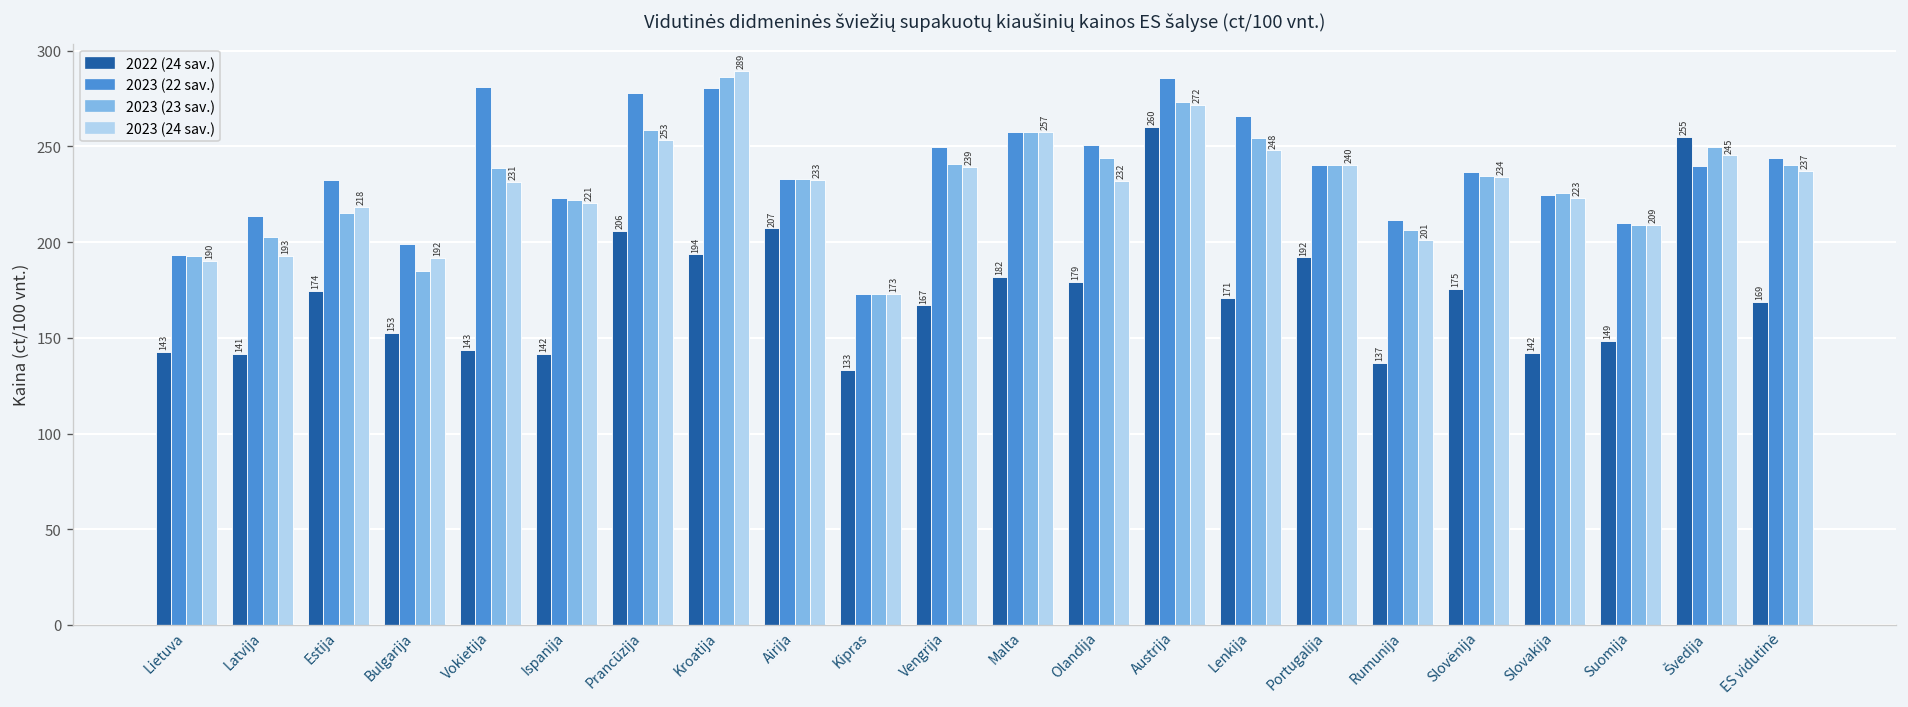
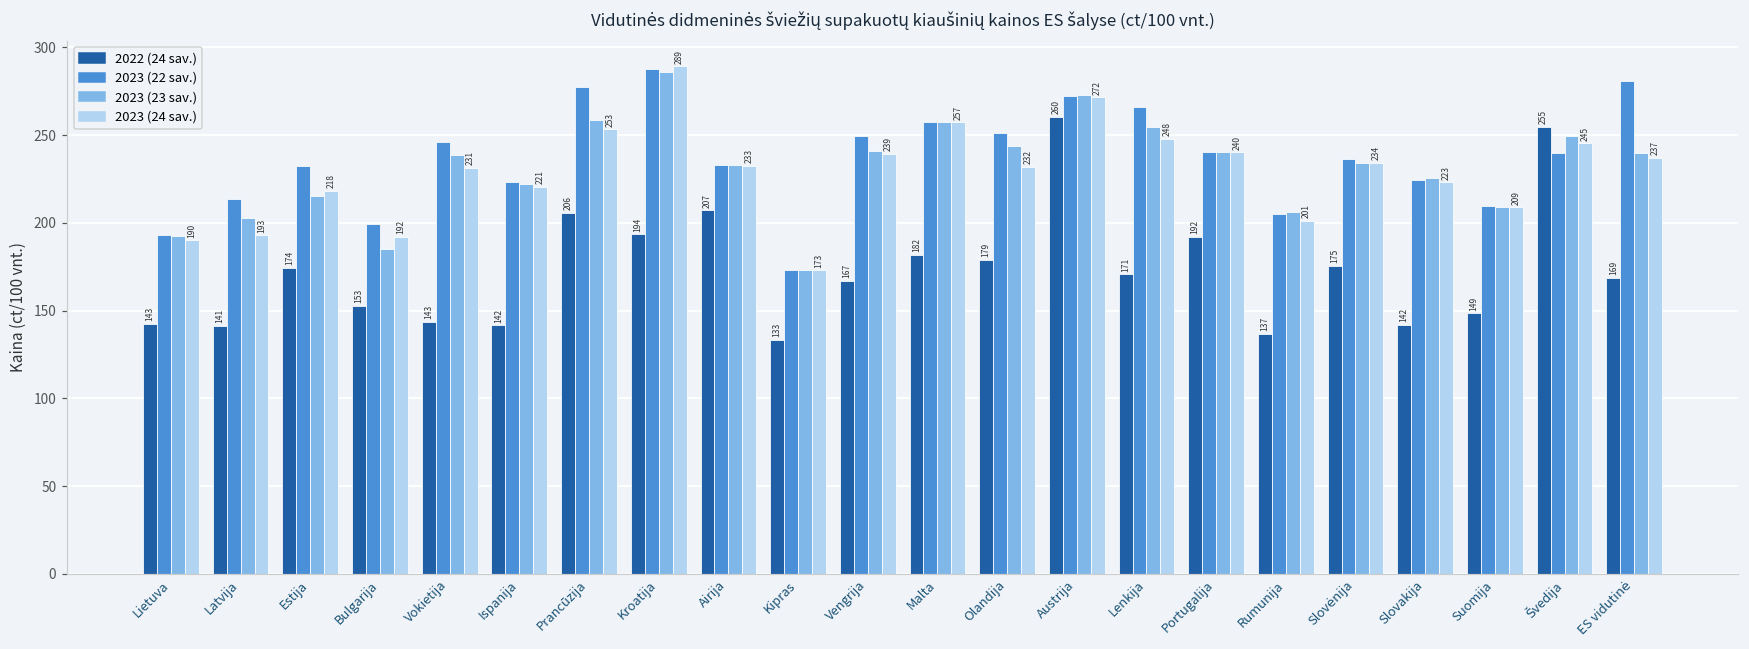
2023 (22 sav.), Vokietija: 281 -> 246
2023 (22 sav.), Kroatija: 280 -> 288
2023 (22 sav.), Austrija: 286 -> 273
2023 (22 sav.), Rumunija: 212 -> 205
2023 (22 sav.), ES vidutinė: 244 -> 281
